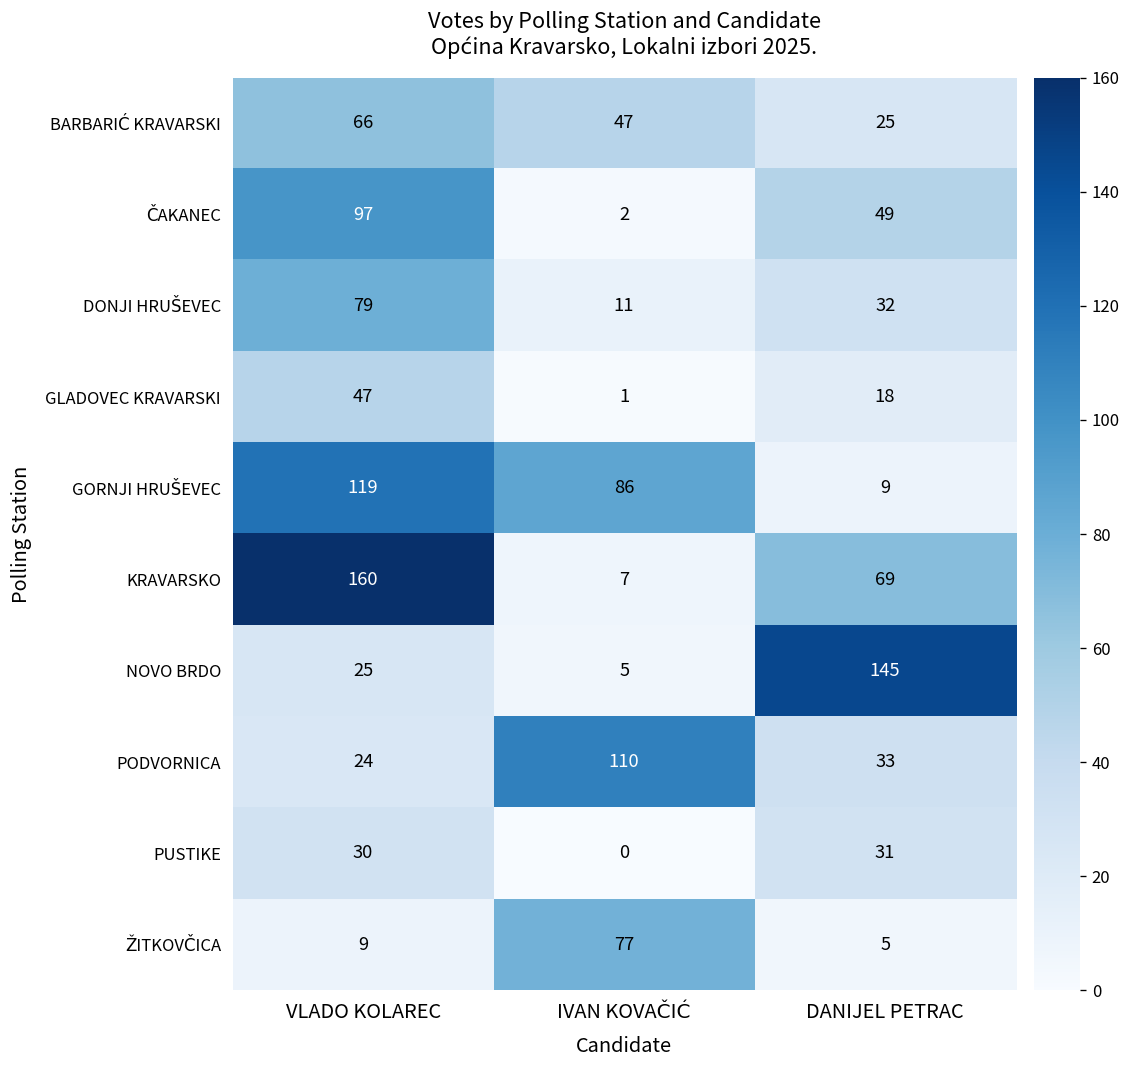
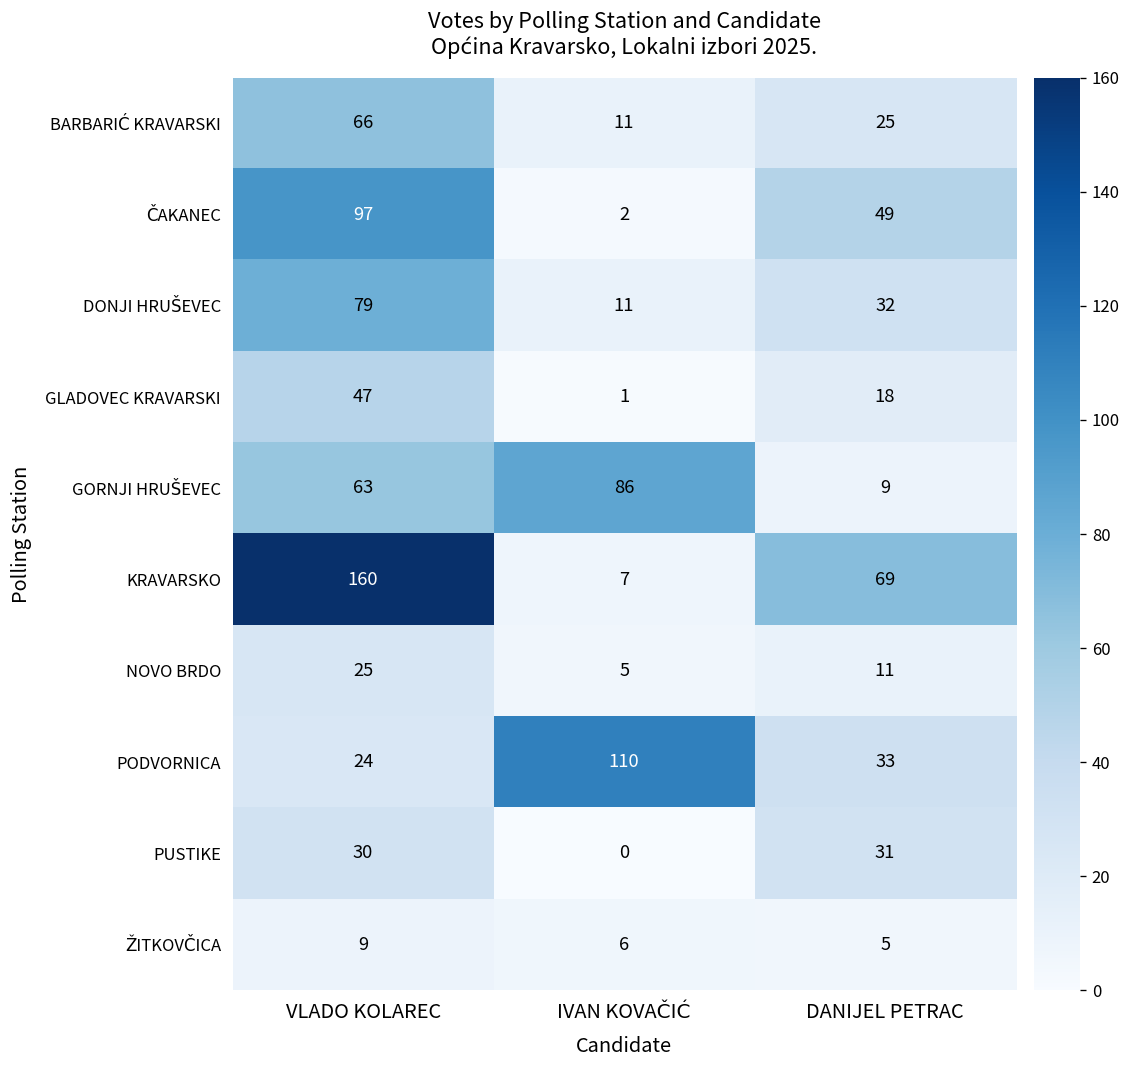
BARBARIĆ KRAVARSKI, IVAN KOVAČIĆ: 47 -> 11
GORNJI HRUŠEVEC, VLADO KOLAREC: 119 -> 63
NOVO BRDO, DANIJEL PETRAC: 145 -> 11
ŽITKOVČICA, IVAN KOVAČIĆ: 77 -> 6
